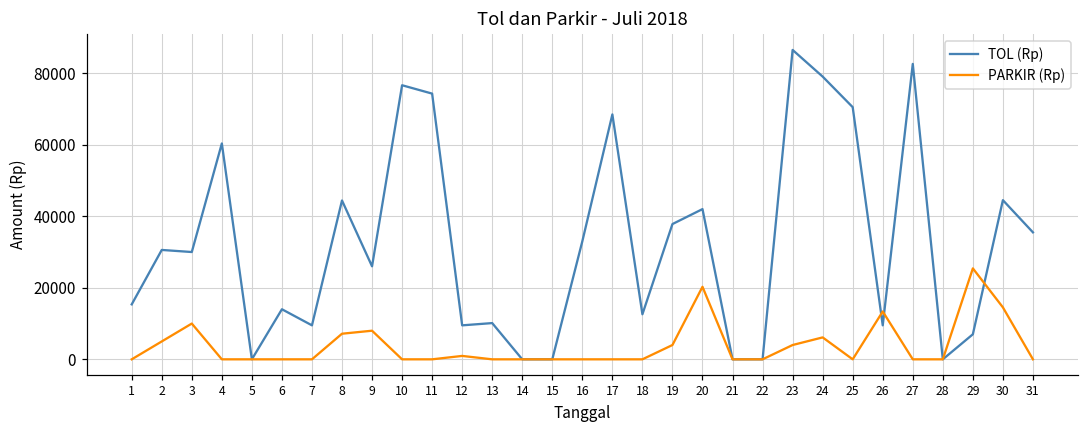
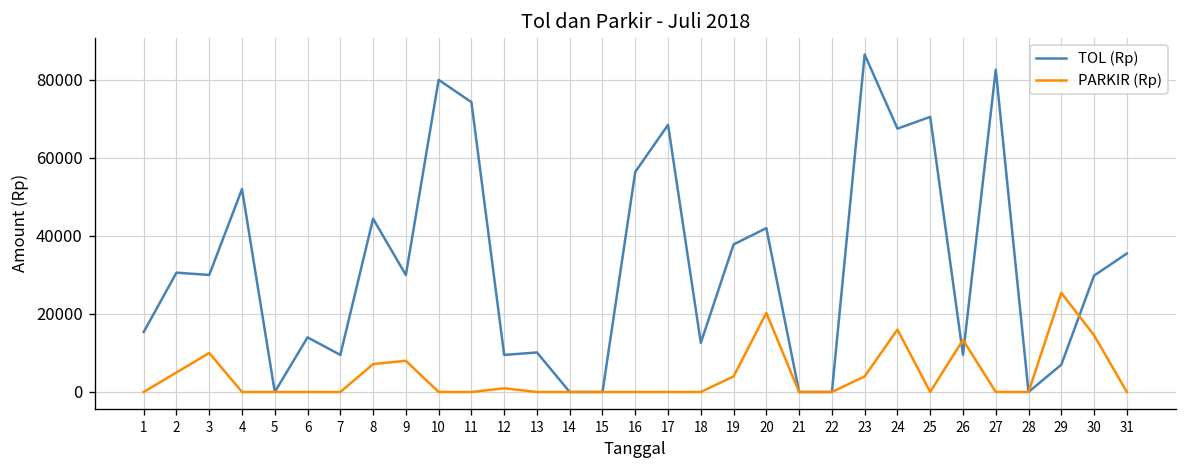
TOL (Rp), 4: 60000 -> 52000
TOL (Rp), 9: 26000 -> 30000
TOL (Rp), 10: 77000 -> 80000
TOL (Rp), 16: 33000 -> 56000
TOL (Rp), 24: 79000 -> 68000
PARKIR (Rp), 24: 6000 -> 16000
TOL (Rp), 30: 45000 -> 30000
